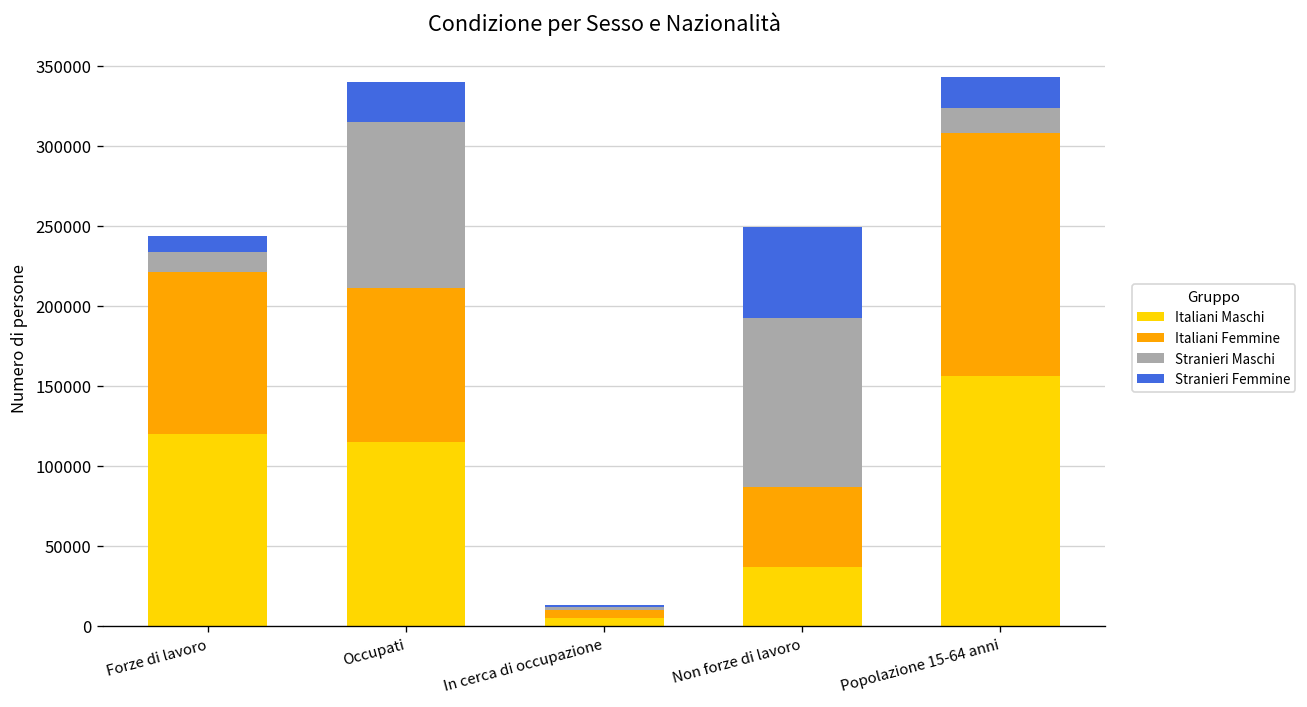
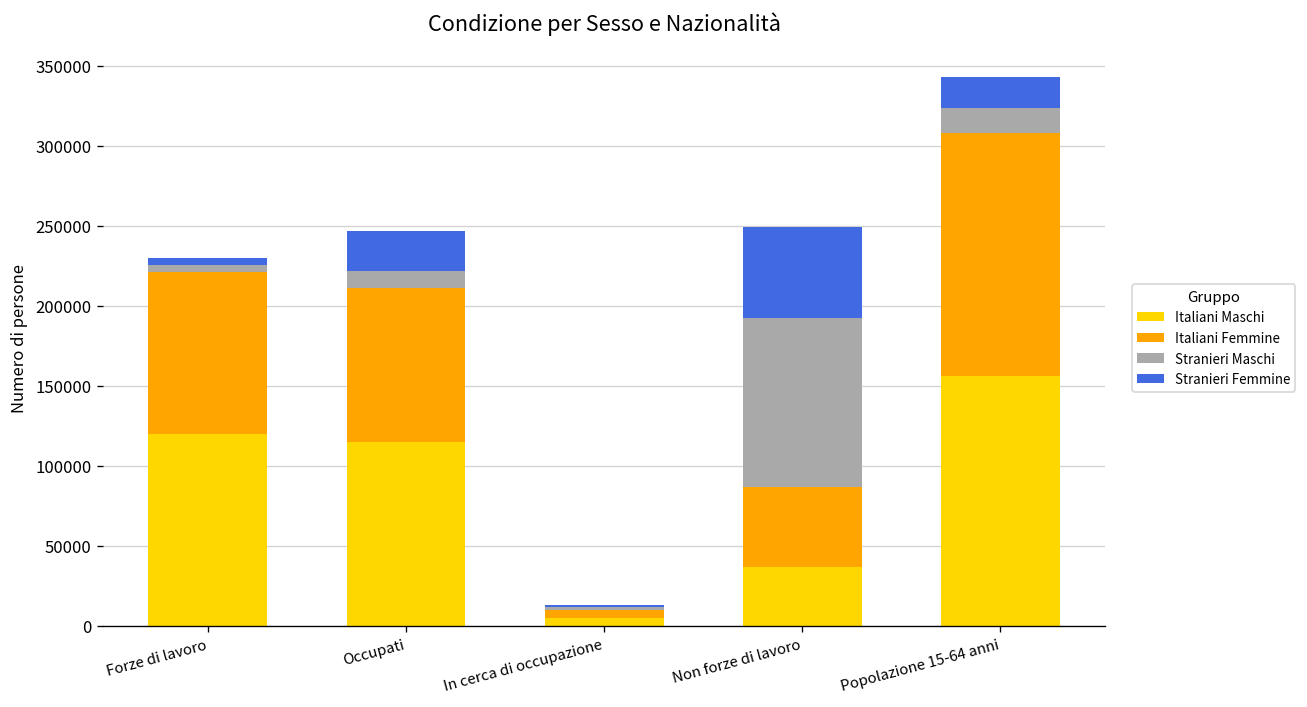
Stranieri Maschi, Forze di lavoro: 12000 -> 4000
Stranieri Femmine, Forze di lavoro: 10000 -> 4000
Stranieri Maschi, Occupati: 104000 -> 11000
